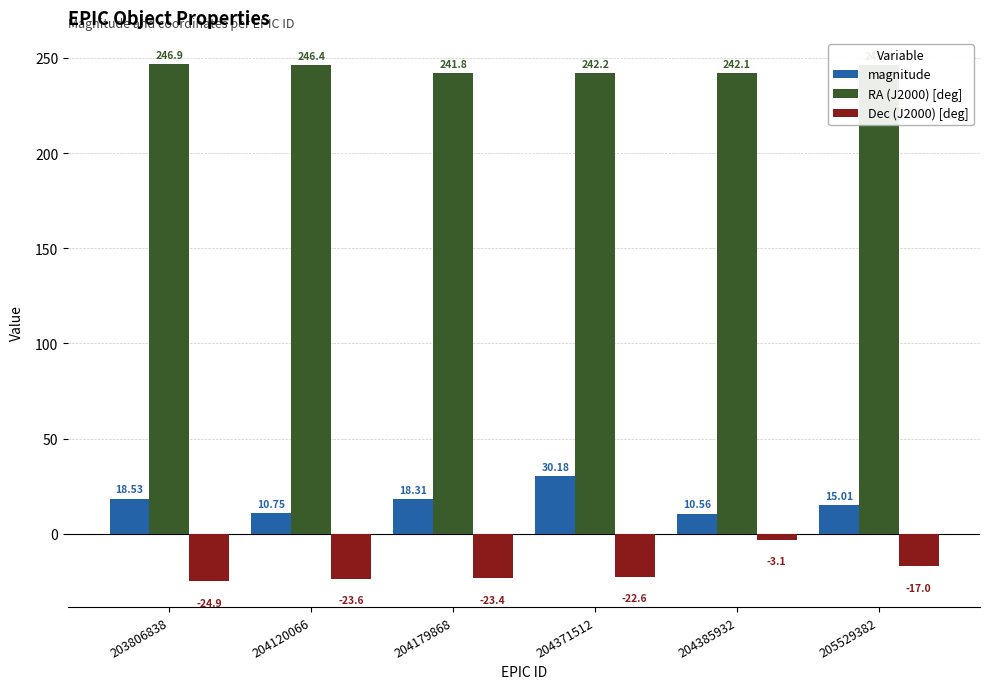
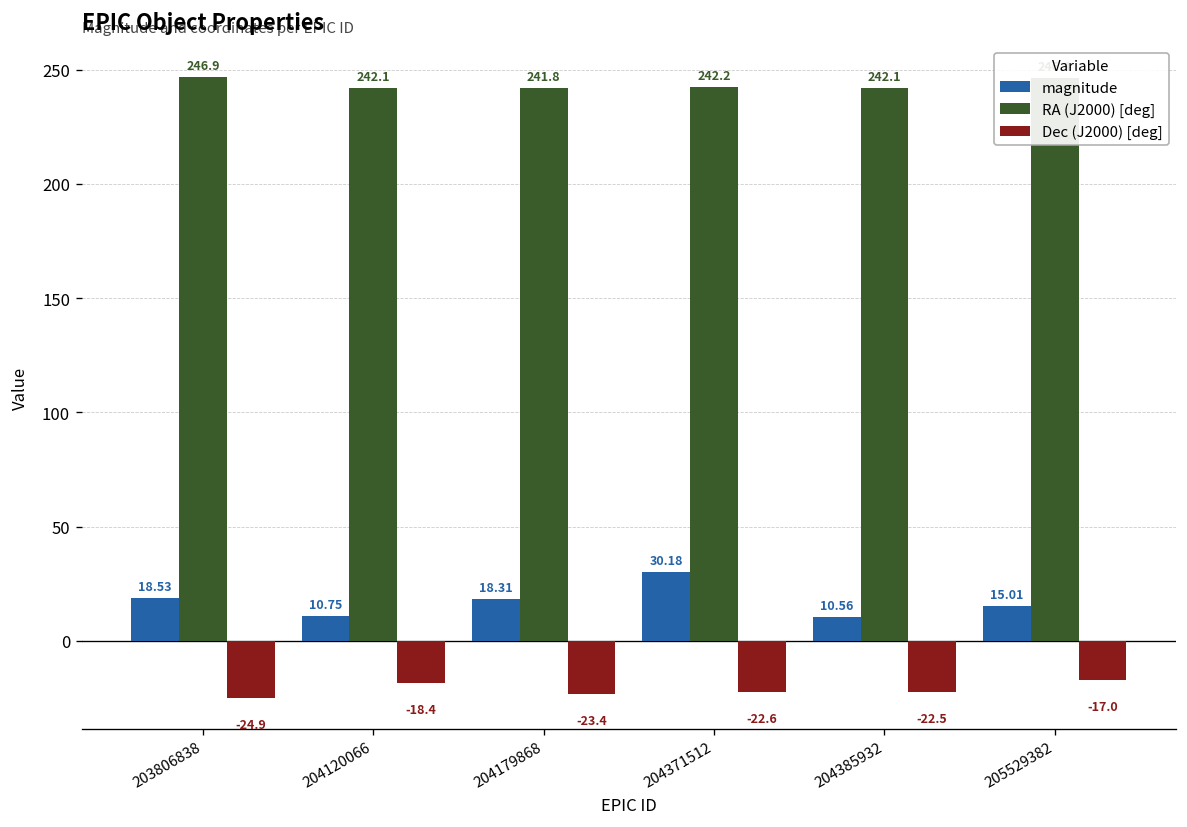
RA (J2000) [deg], 204120066: 246.4 -> 242.1
Dec (J2000) [deg], 204120066: -23.6 -> -18.4
Dec (J2000) [deg], 204385932: -3.1 -> -22.5
